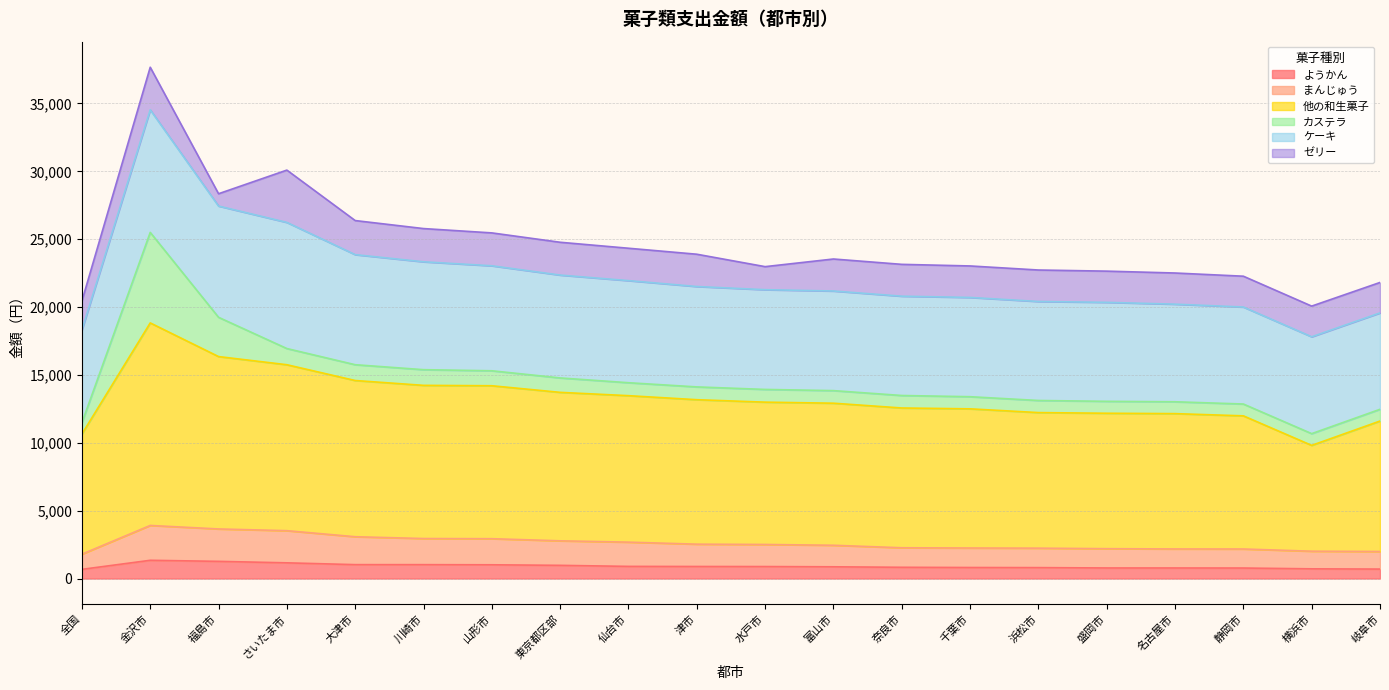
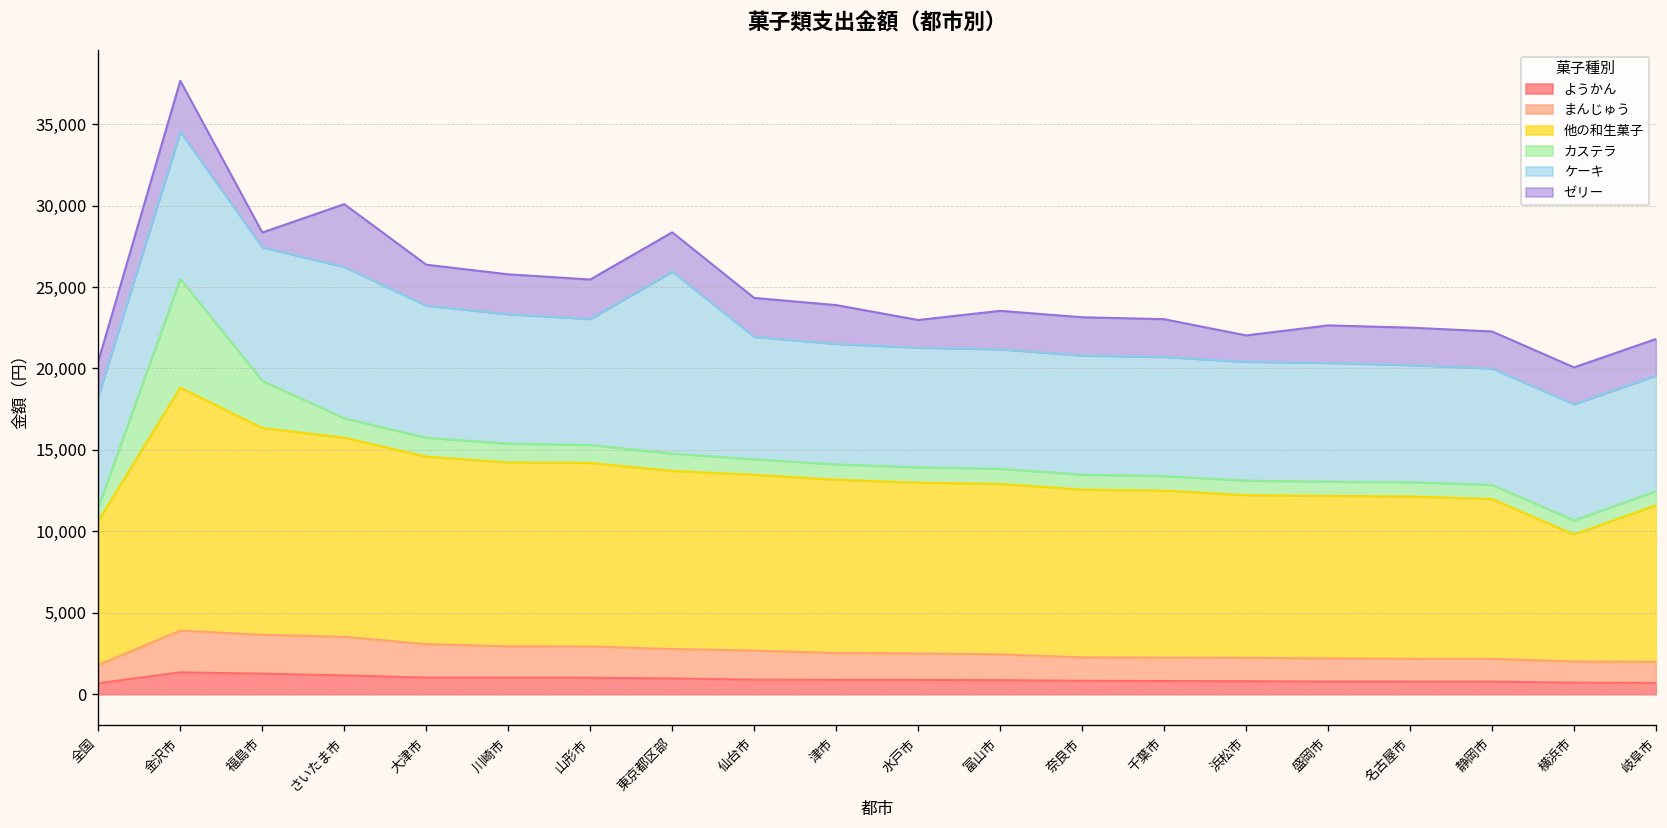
ケーキ, 東京都区部: 7,600 -> 11,200
ゼリー, 浜松市: 2,300 -> 1,600
